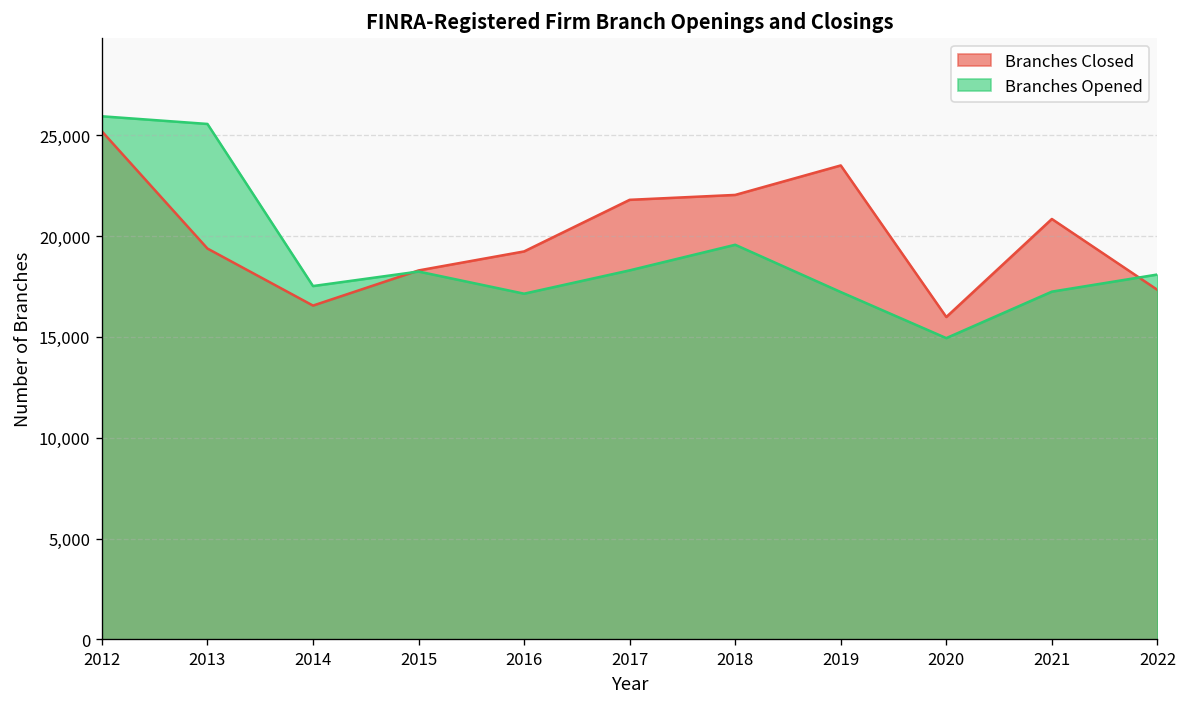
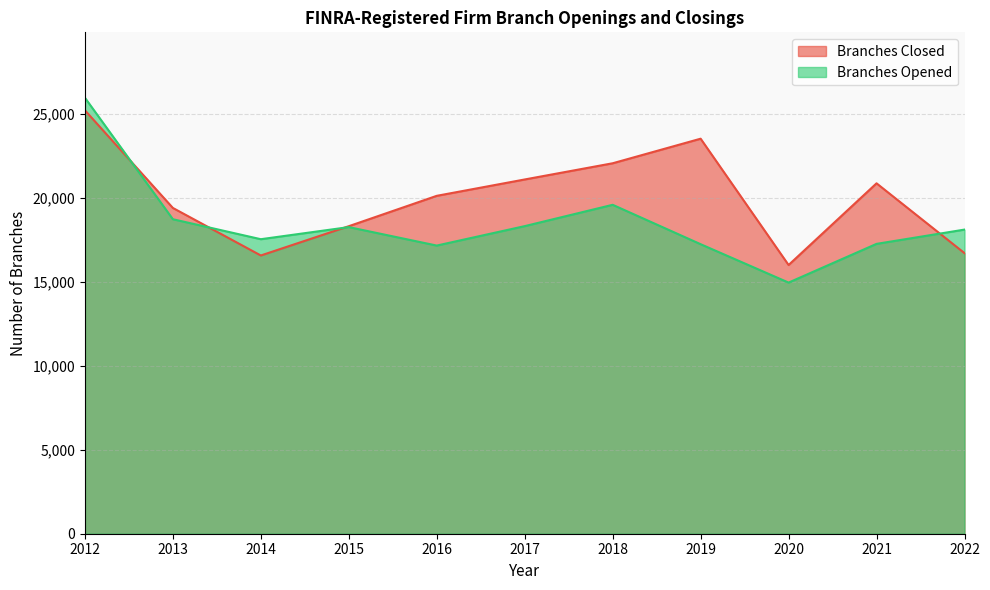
Branches Opened, 2013: 25,600 -> 18,700
Branches Closed, 2016: 19,200 -> 20,100
Branches Closed, 2017: 21,800 -> 21,100
Branches Closed, 2022: 17,300 -> 16,700
